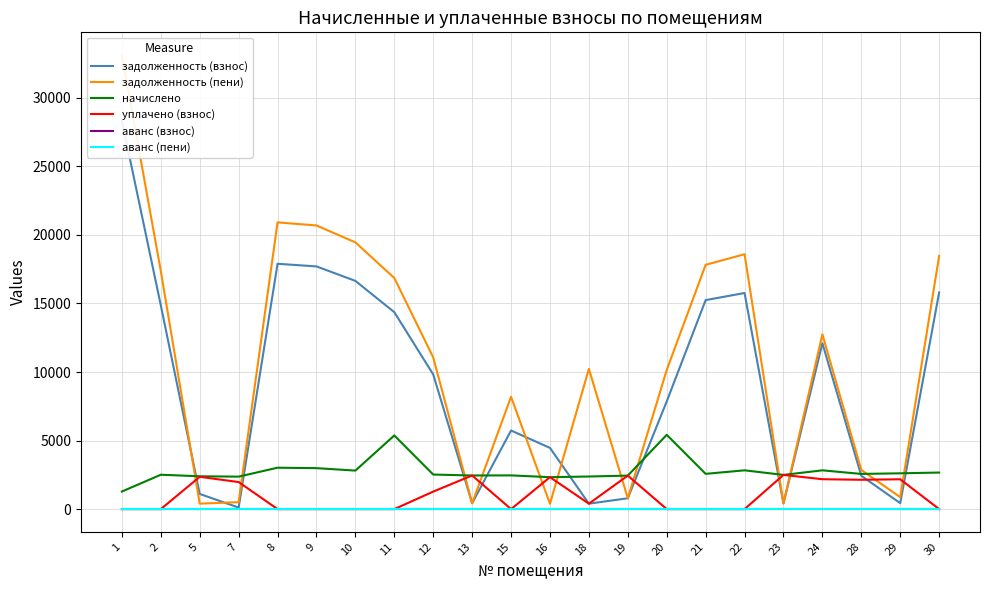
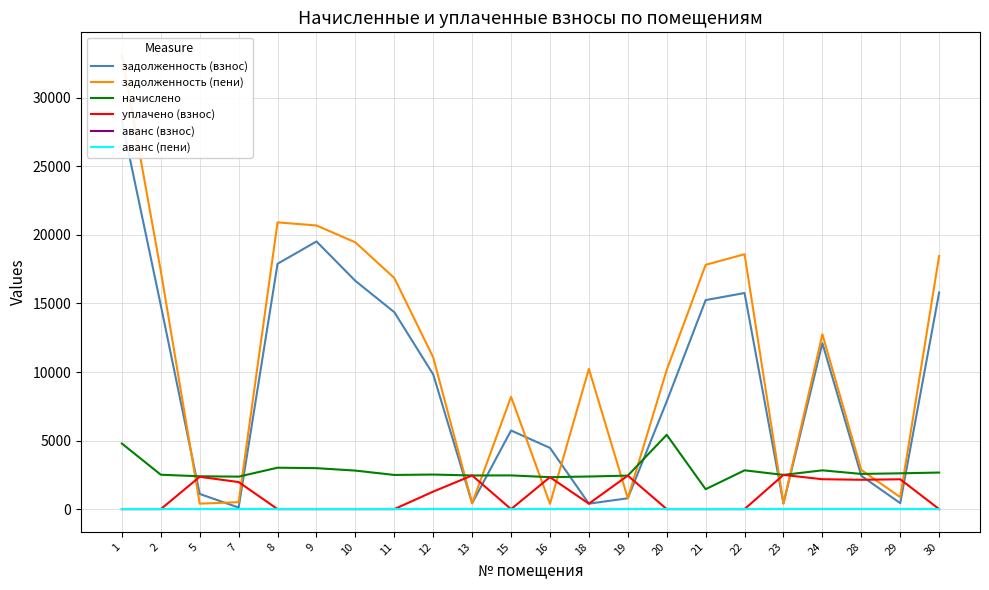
начислено, 1: 1300 -> 4800
задолженность (взнос), 9: 17700 -> 19500
начислено, 11: 5400 -> 2500
начислено, 21: 2600 -> 1500
